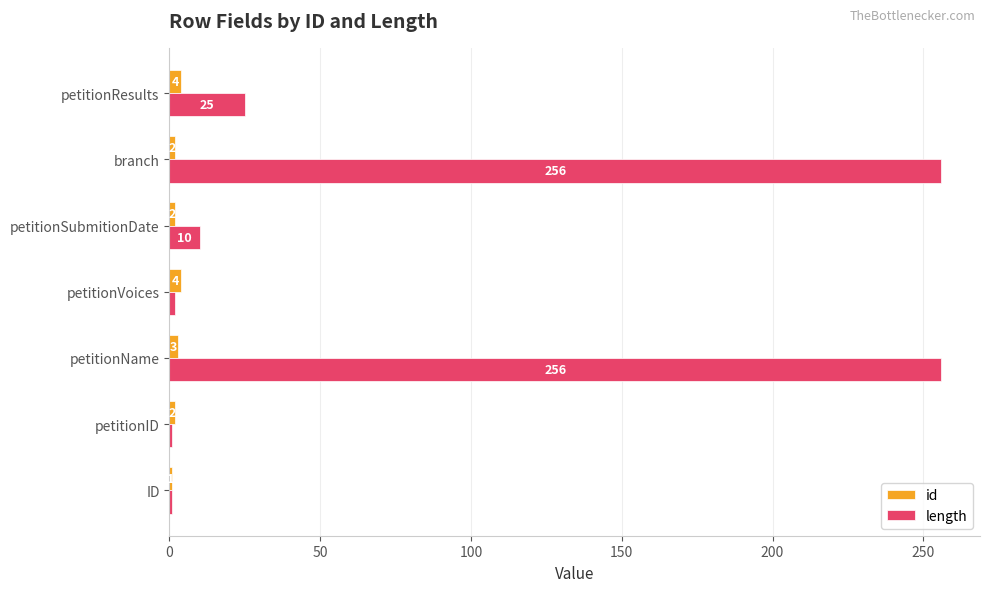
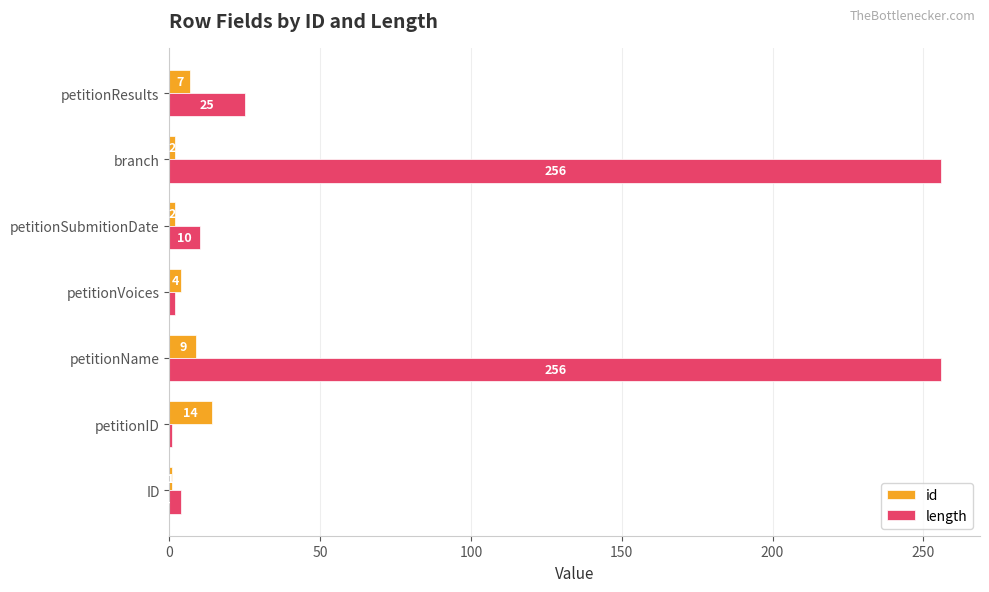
id, petitionResults: 4 -> 7
id, petitionName: 3 -> 9
id, petitionID: 2 -> 14
length, ID: 1 -> 4
